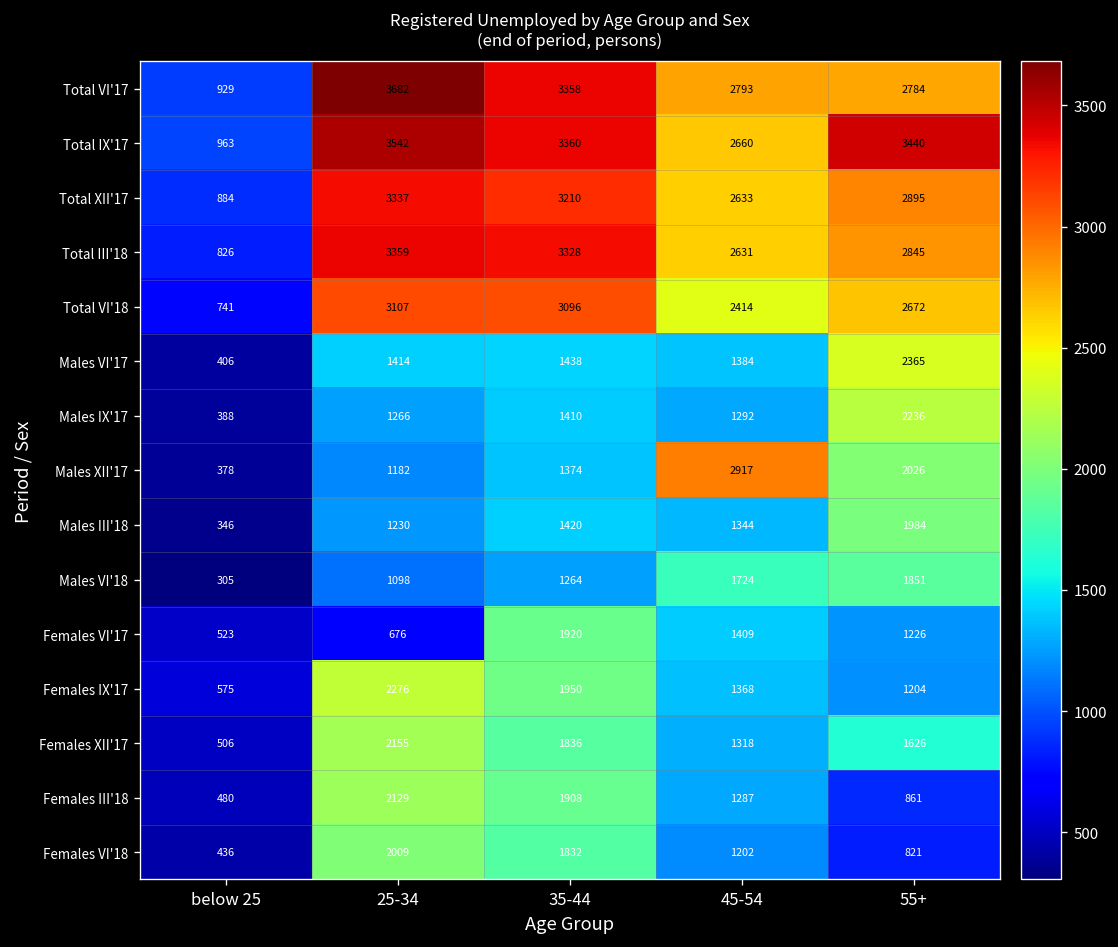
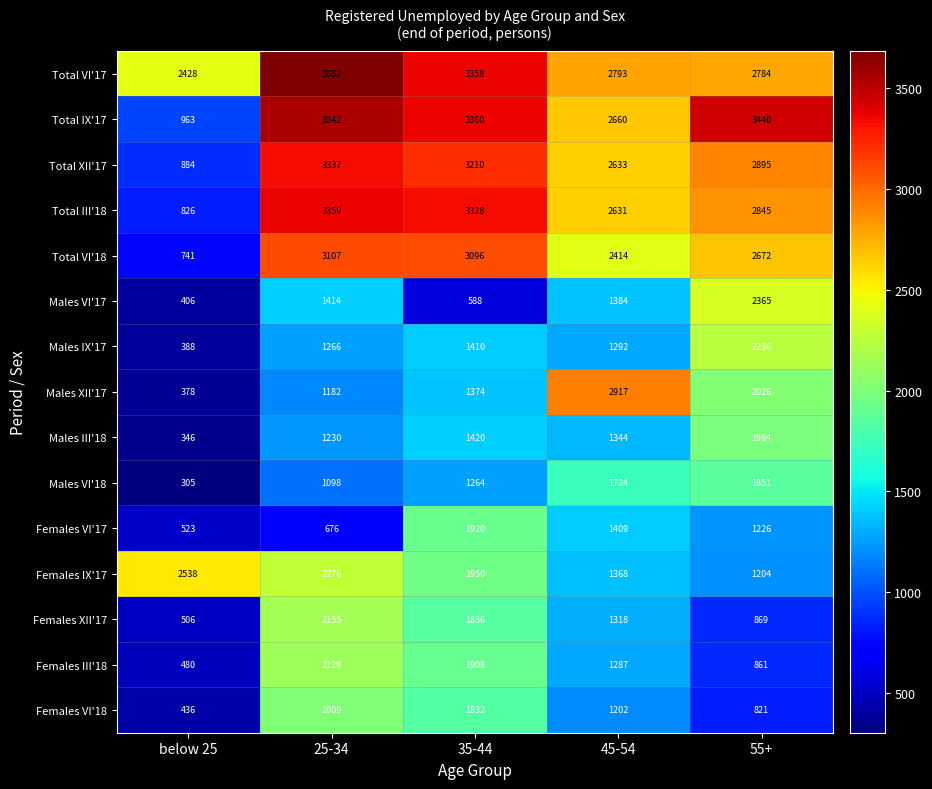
Total VI'17, below 25: 929 -> 2428
Males VI'17, 35-44: 1438 -> 588
Females IX'17, below 25: 575 -> 2538
Females XII'17, 55+: 1626 -> 869
